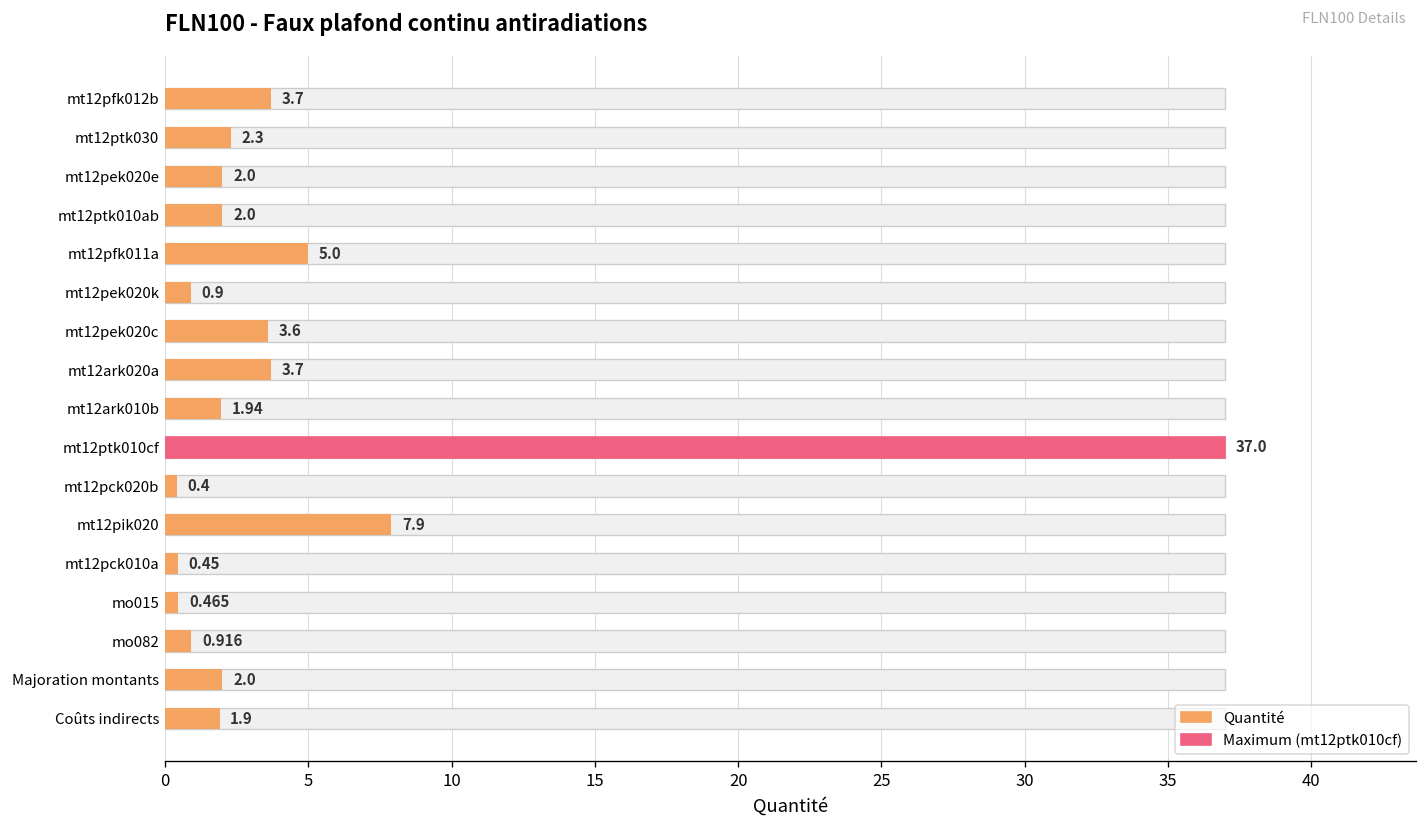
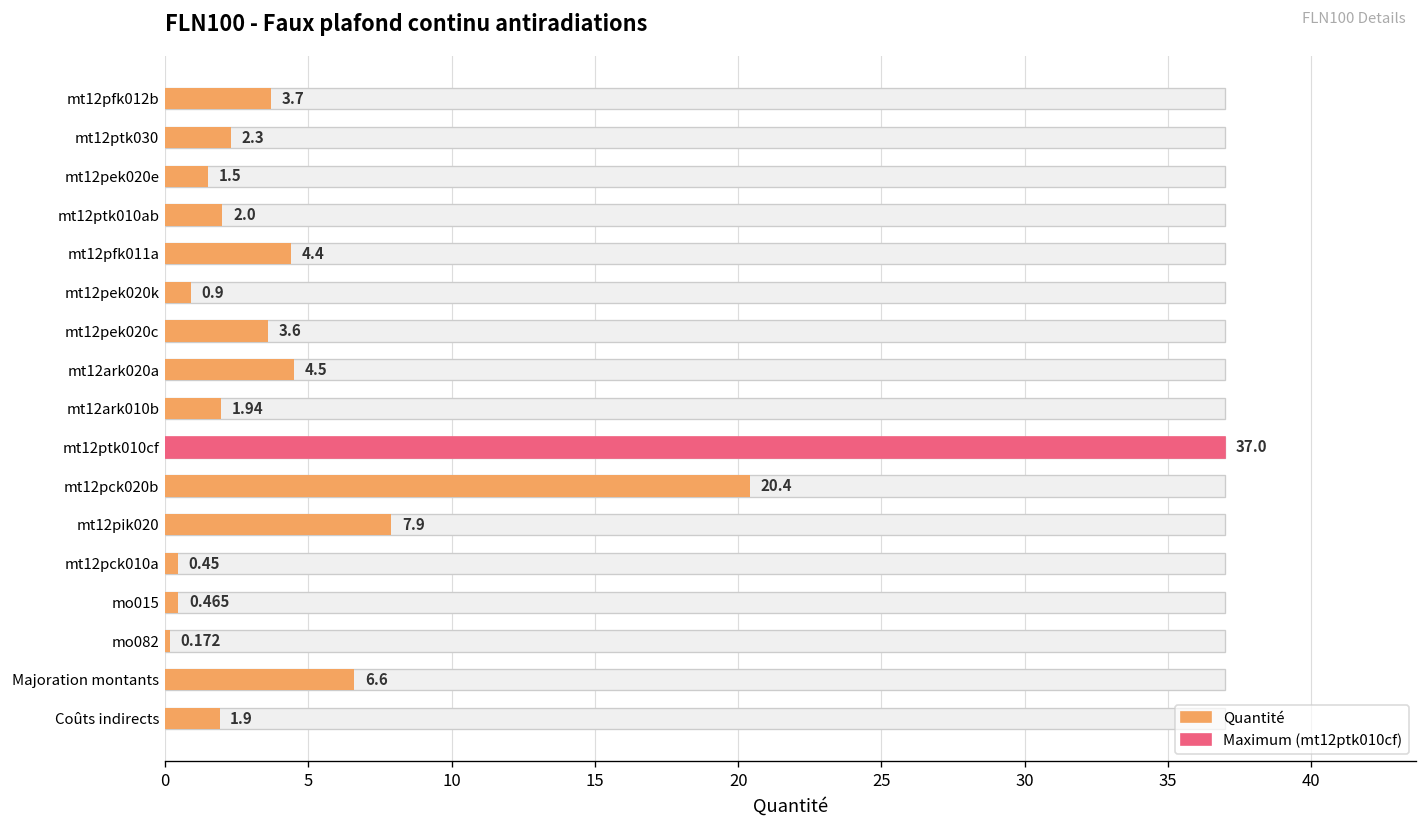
Quantité, mt12pek020e: 2.0 -> 1.5
Quantité, mt12pfk011a: 5.0 -> 4.4
Quantité, mt12ark020a: 3.7 -> 4.5
Quantité, mt12pck020b: 0.4 -> 20.4
Quantité, mo082: 0.916 -> 0.172
Quantité, Majoration montants: 2.0 -> 6.6
